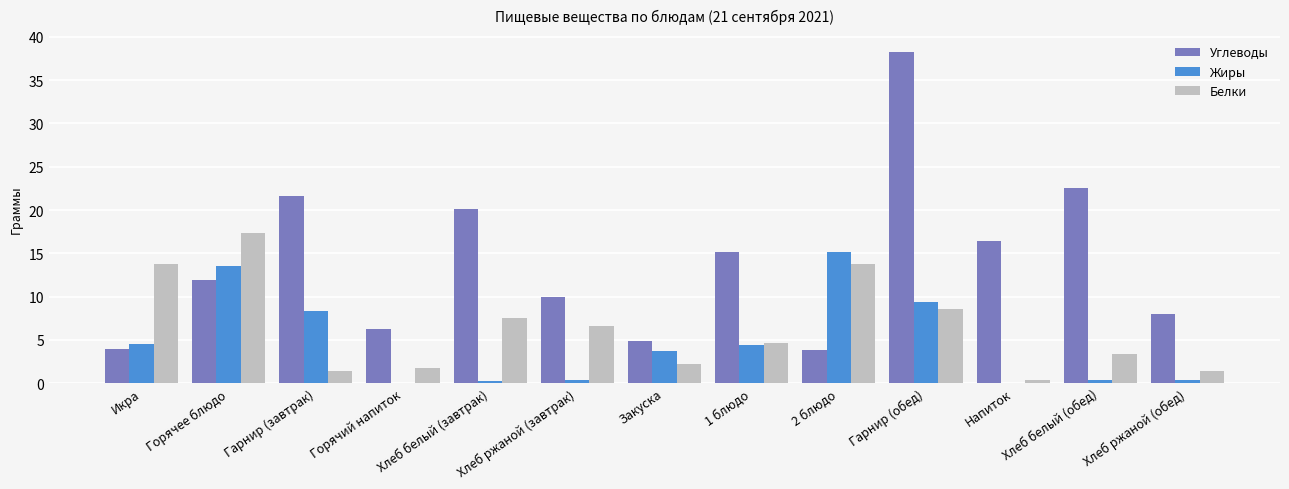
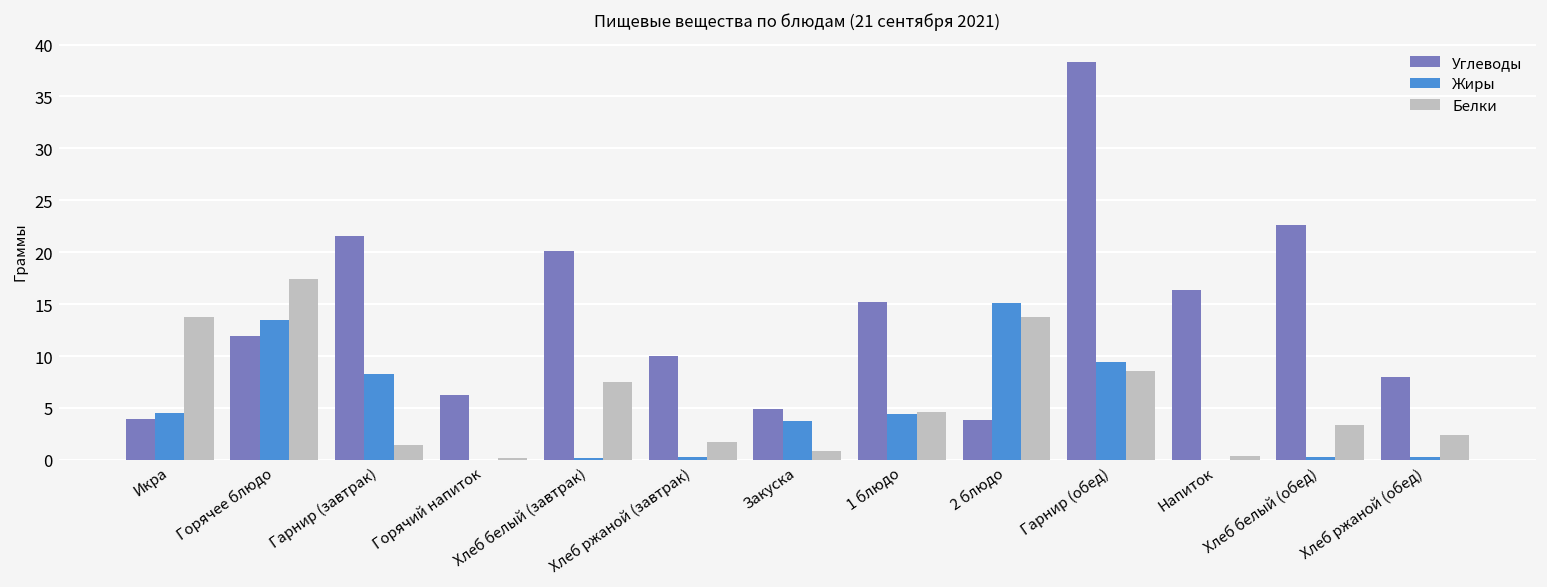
Белки, Горячий напиток: 2 -> 0
Белки, Хлеб ржаной (завтрак): 7 -> 2
Белки, Закуска: 2 -> 1
Белки, Хлеб ржаной (обед): 1 -> 2
